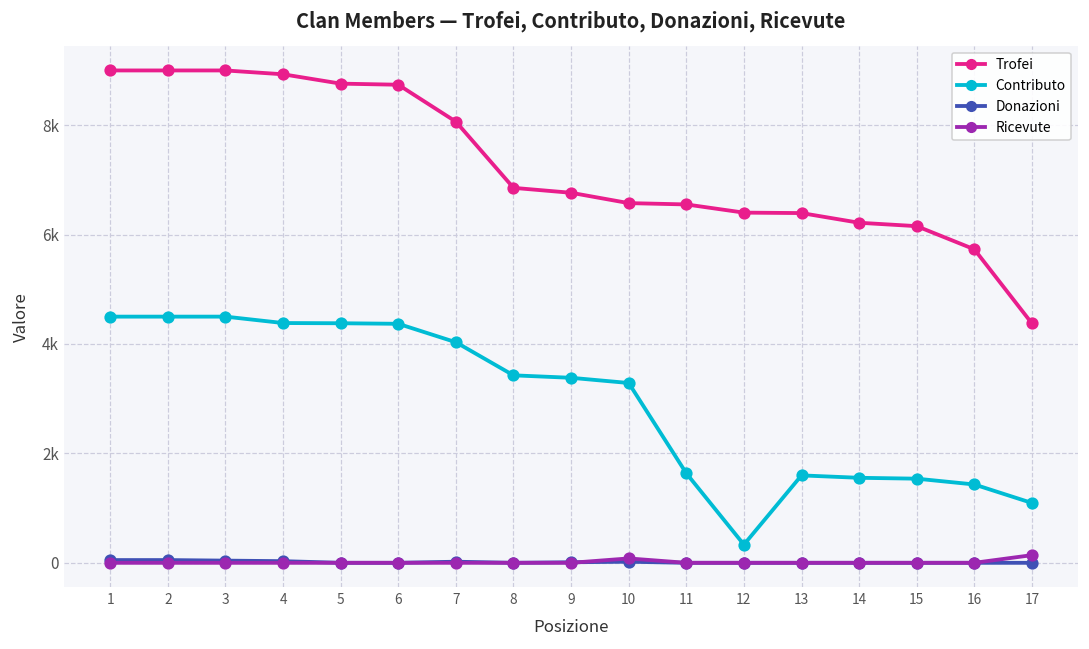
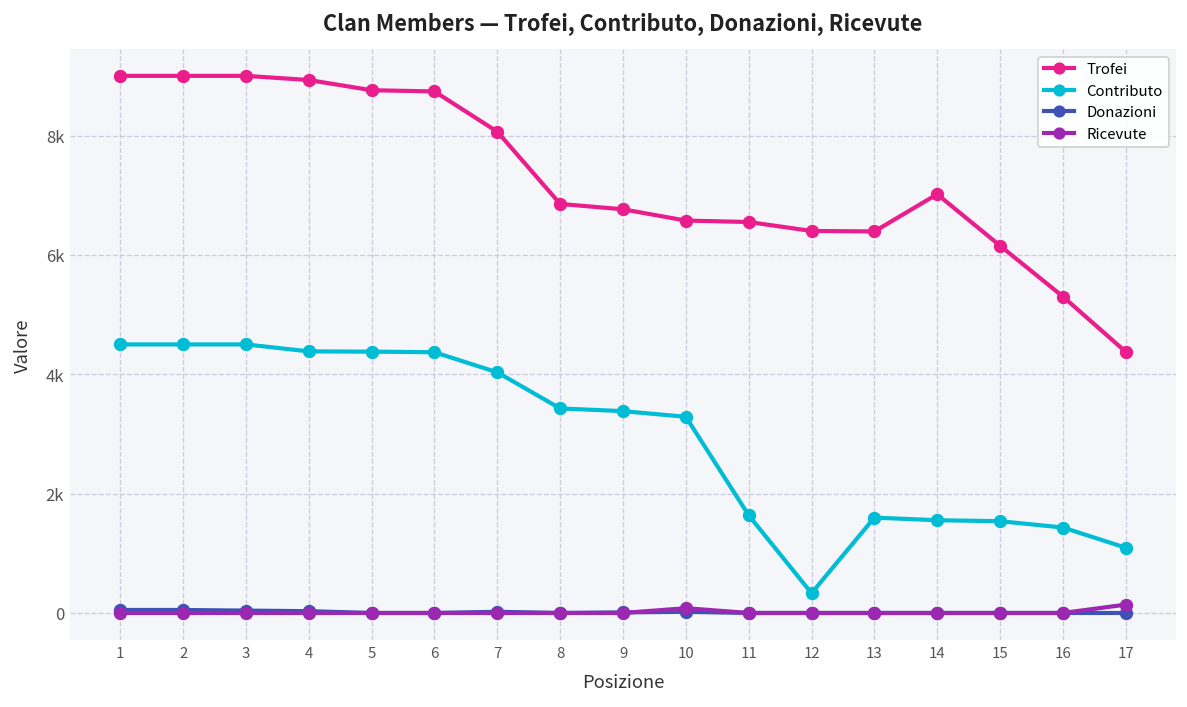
Trofei, 14: 6200 -> 7000
Trofei, 16: 5700 -> 5300
